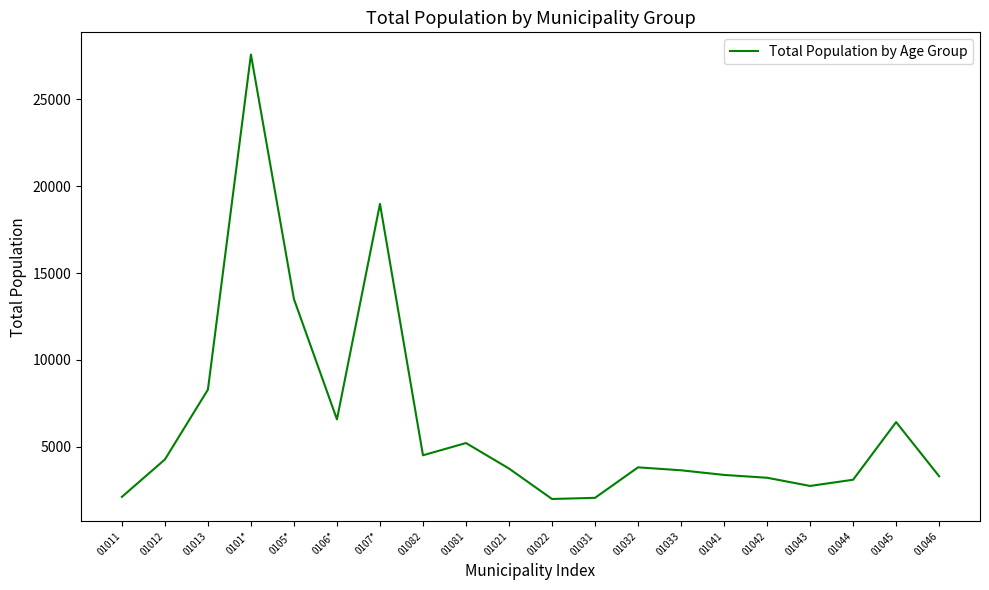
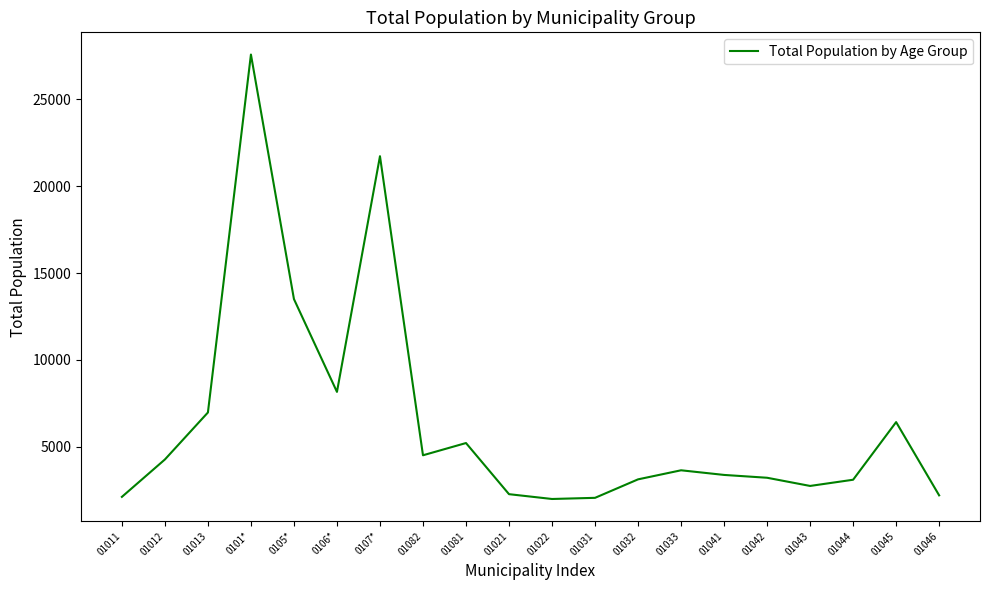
01013: 8300 -> 7000
0106*: 6600 -> 8200
0107*: 19000 -> 21700
01021: 3800 -> 2300
01032: 3800 -> 3100
01046: 3300 -> 2200
